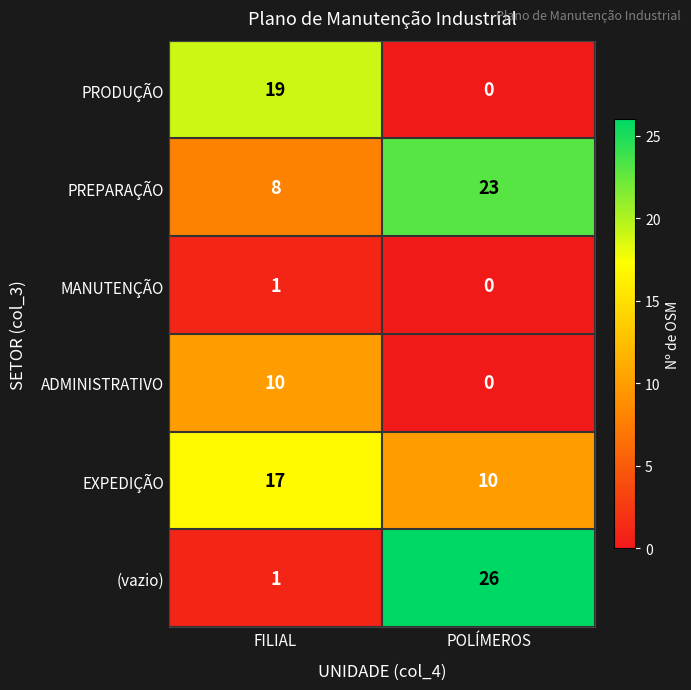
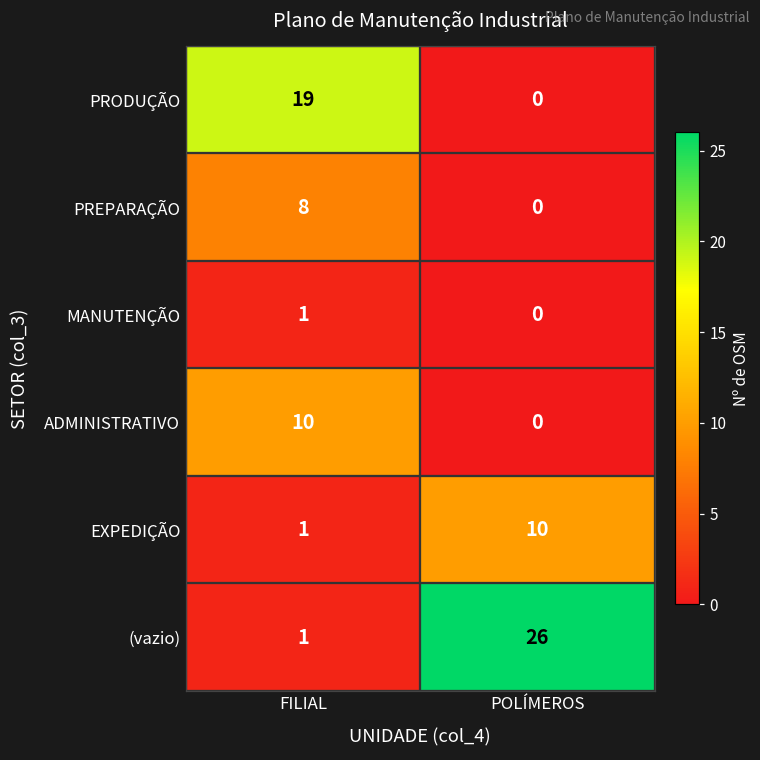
PREPARAÇÃO, POLÍMEROS: 23 -> 0
EXPEDIÇÃO, FILIAL: 17 -> 1
